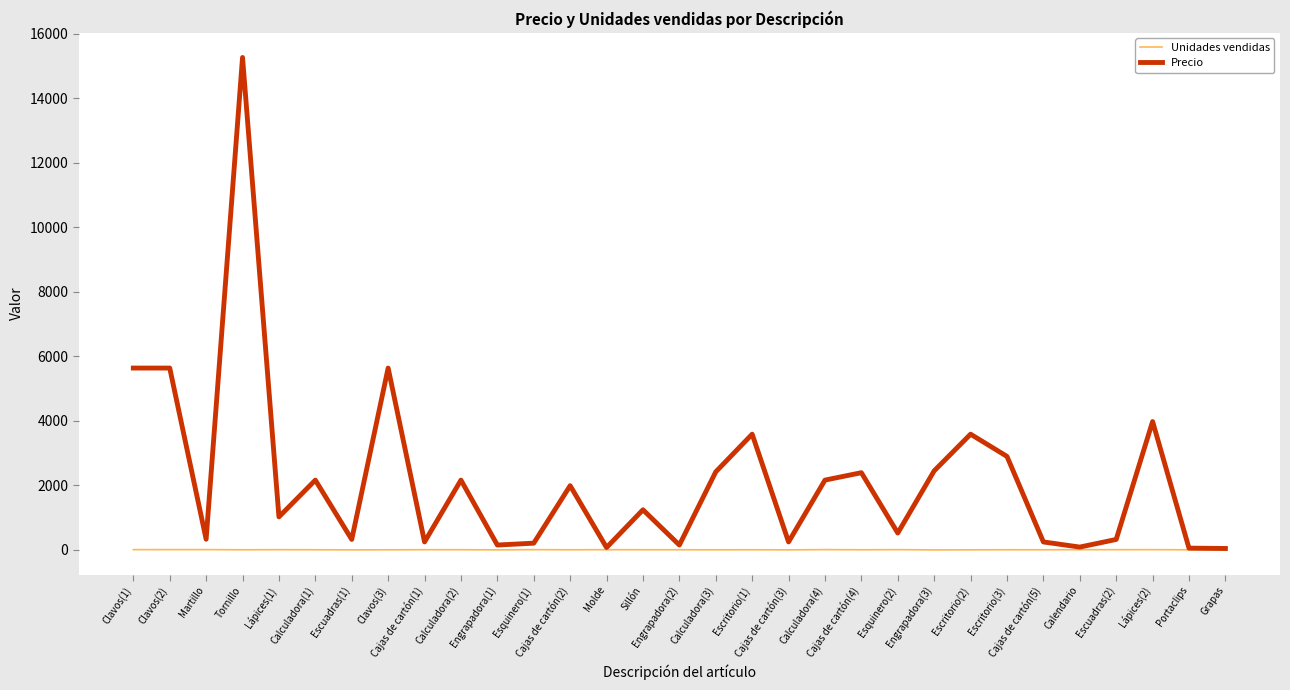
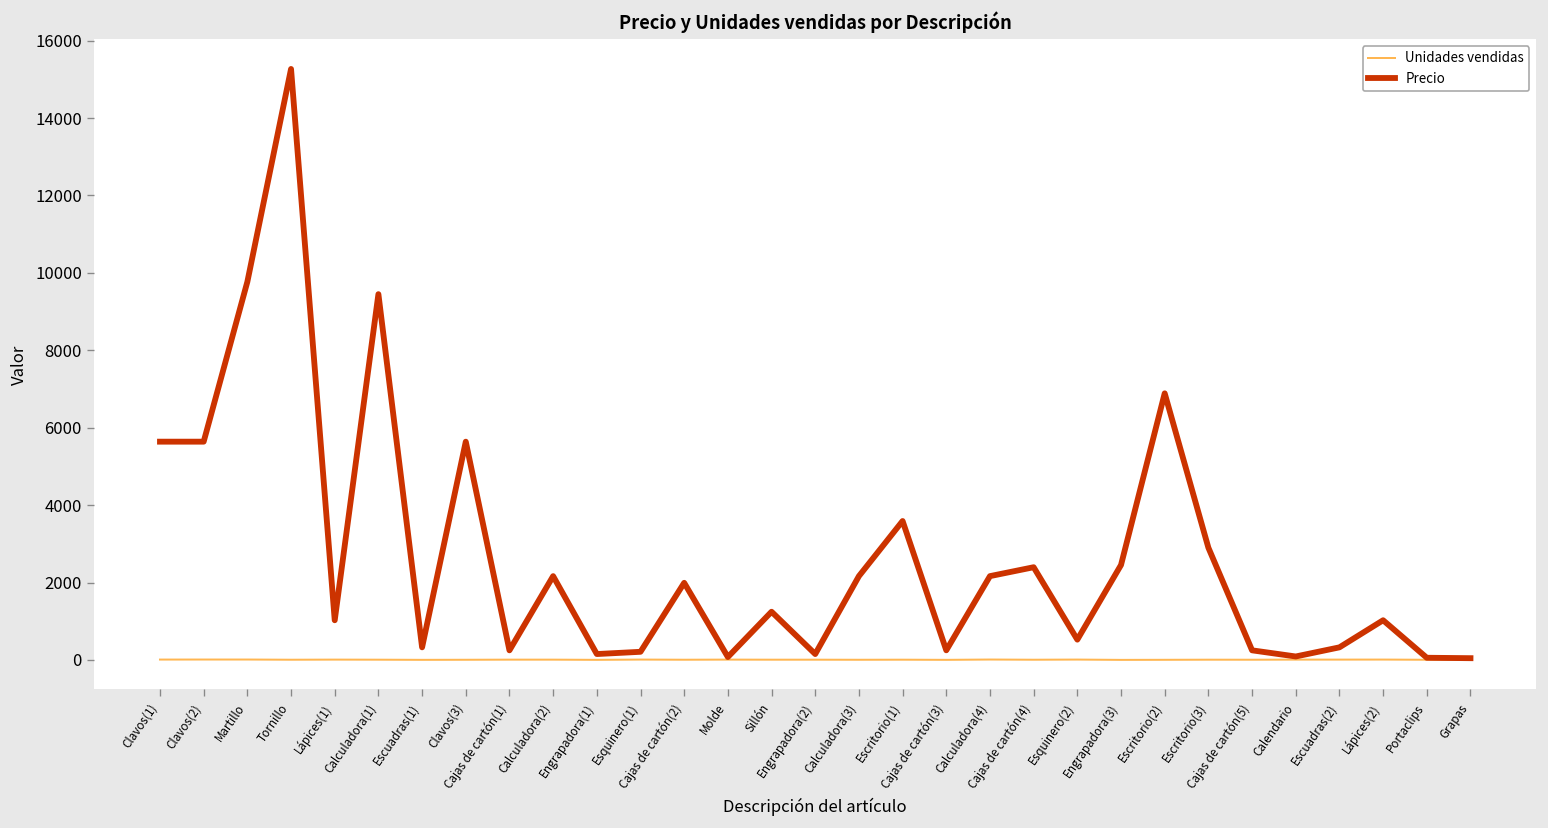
Precio, Martillo: 300 -> 9800
Precio, Calculadora(1): 2200 -> 9500
Precio, Calculadora(3): 2400 -> 2200
Precio, Escritorio(2): 3600 -> 6900
Precio, Lápices(2): 4000 -> 1000
